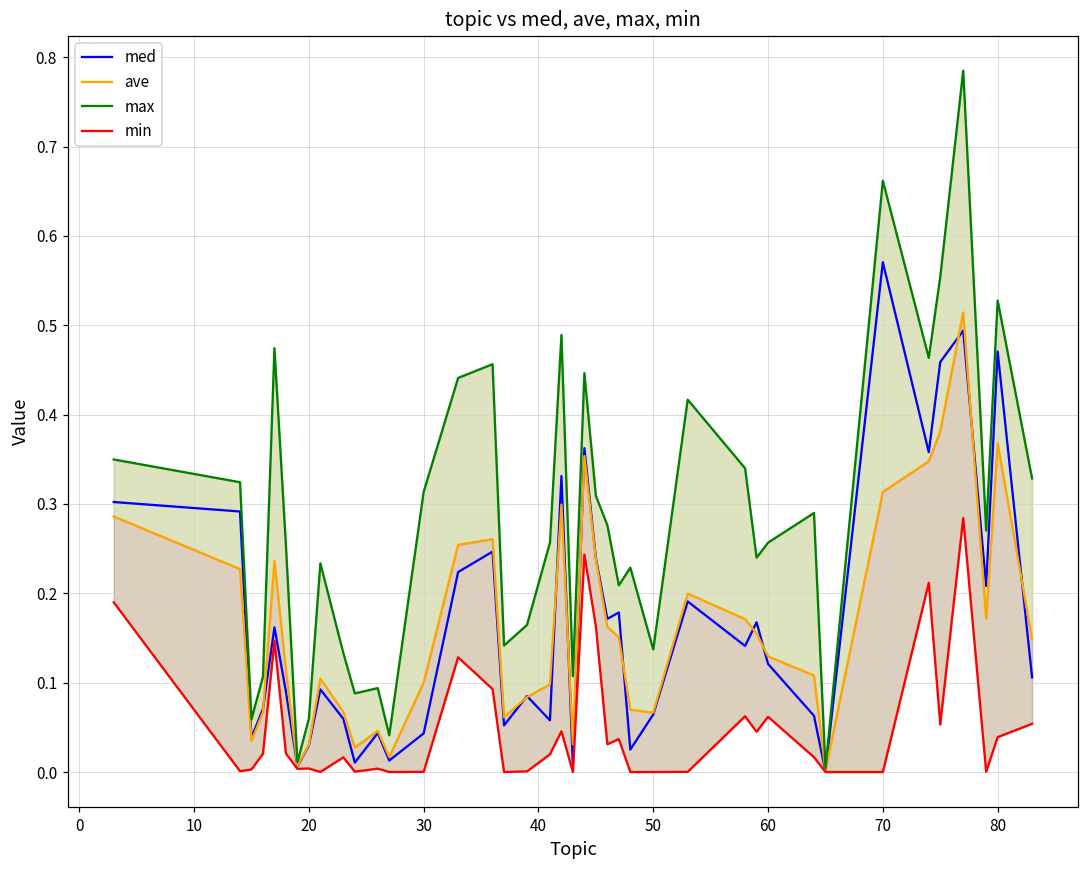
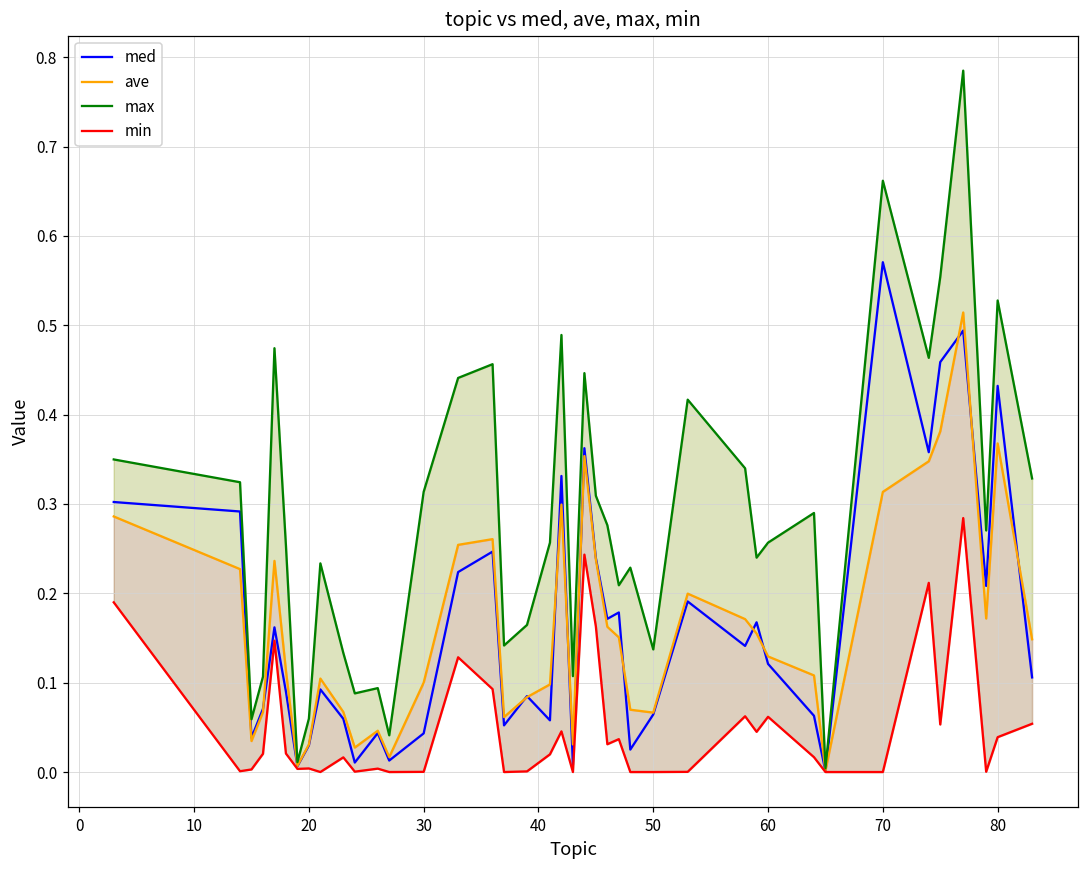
med, 80: 0.47 -> 0.43
